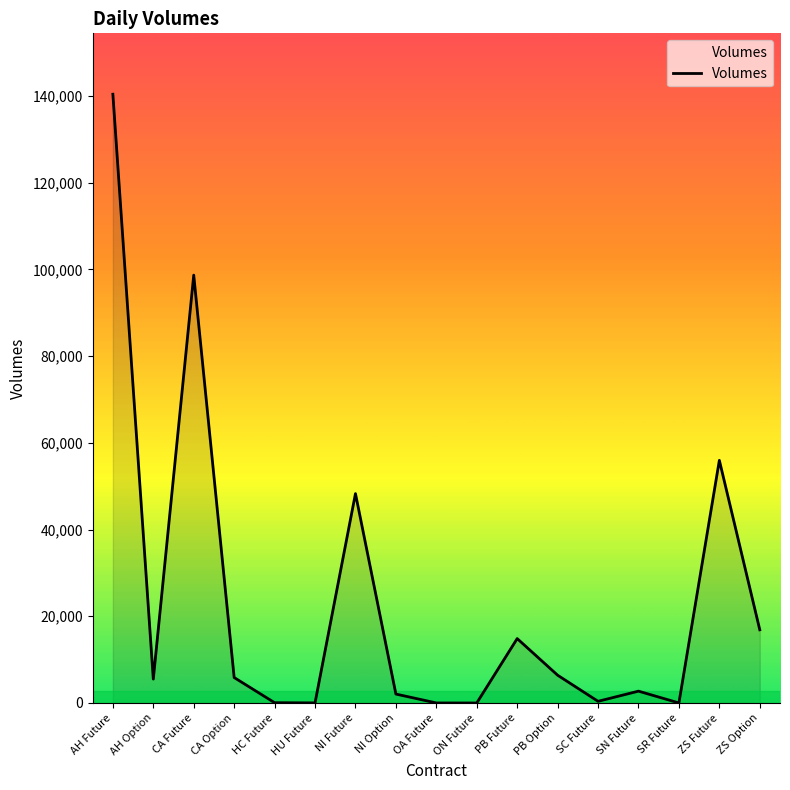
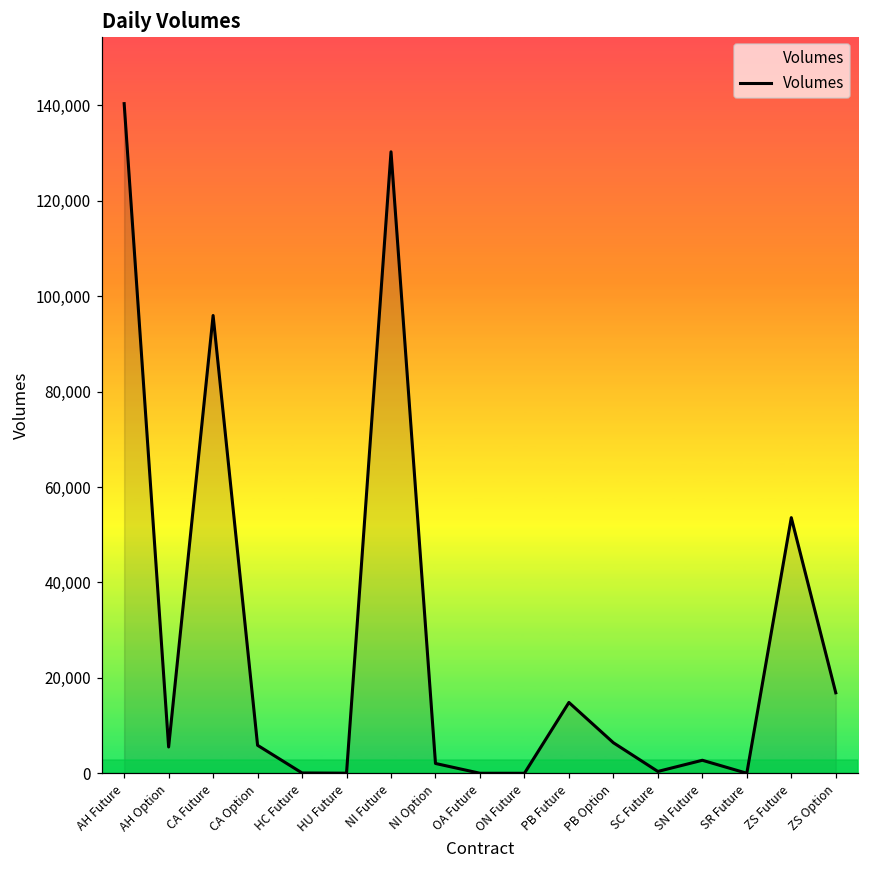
CA Future: 99,000 -> 96,000
NI Future: 48,000 -> 130,000
ZS Future: 56,000 -> 54,000
